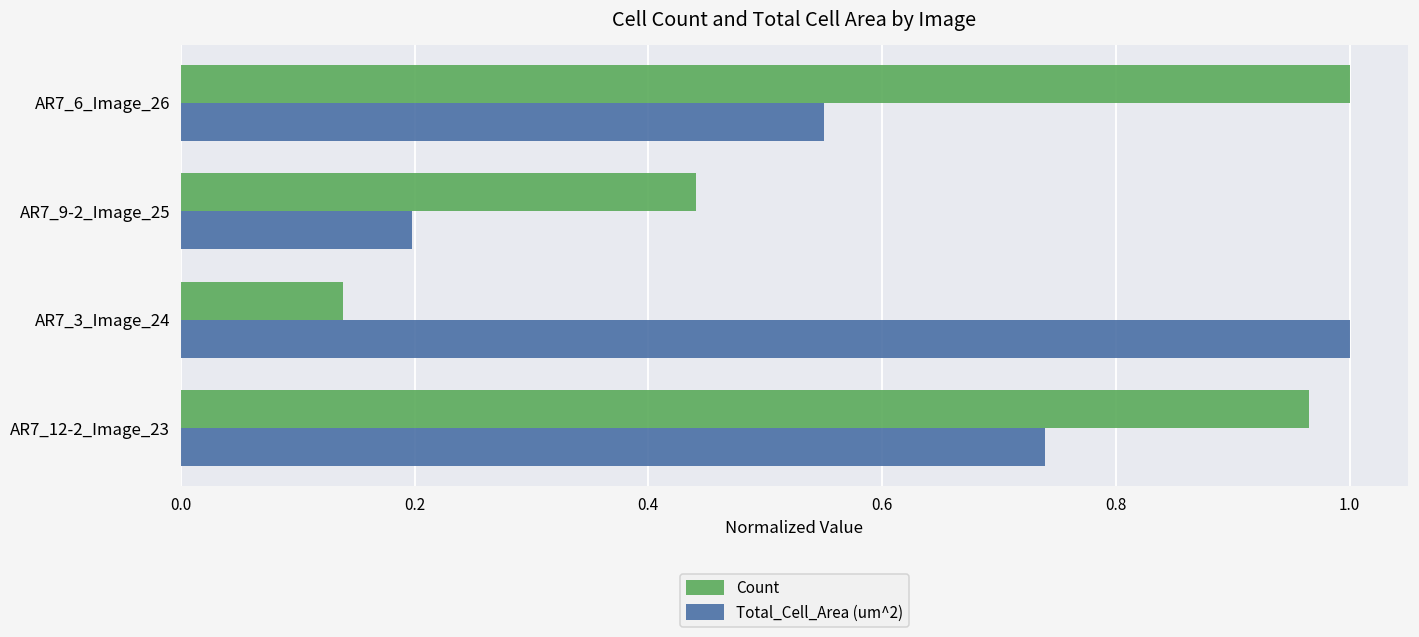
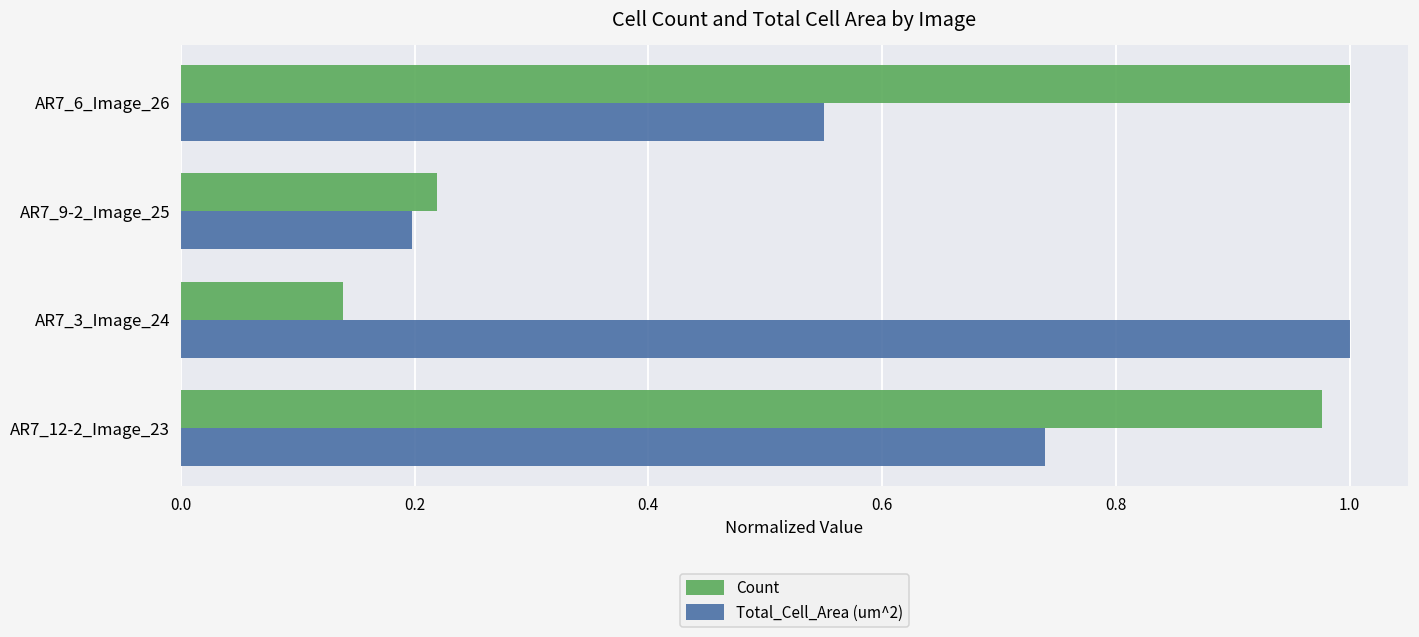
Count, AR7_9-2_Image_25: 0.440 -> 0.220
Count, AR7_12-2_Image_23: 0.965 -> 0.976
